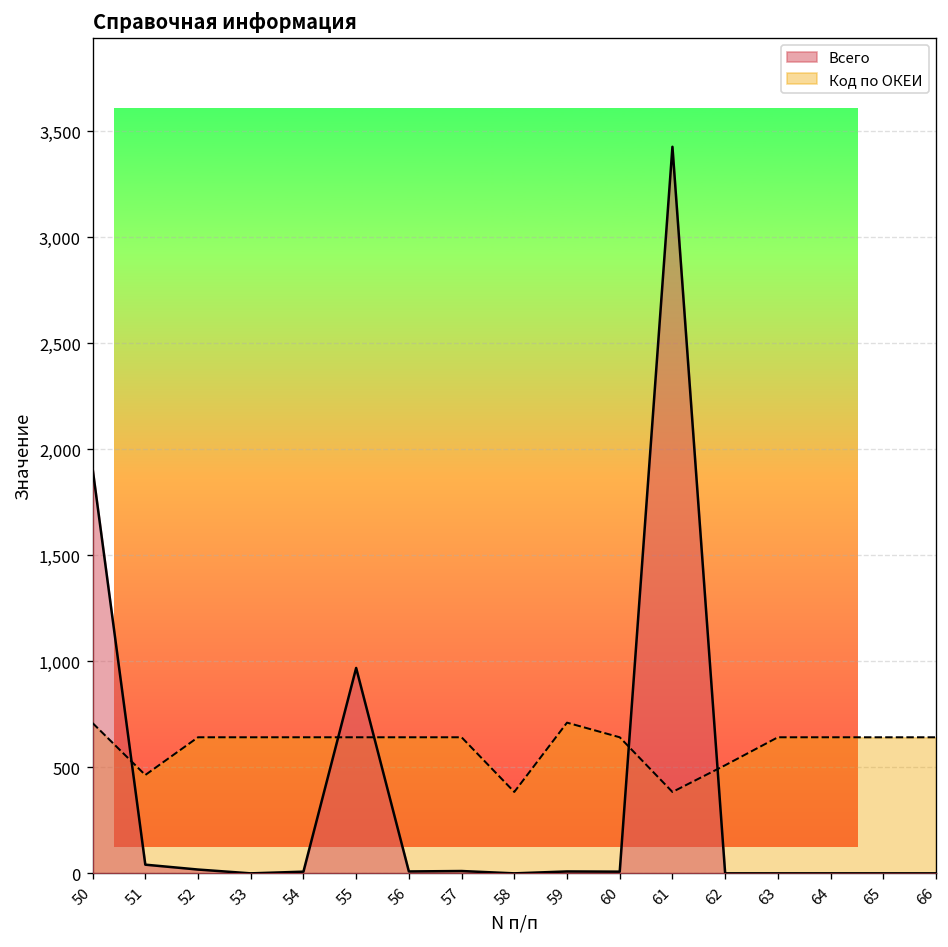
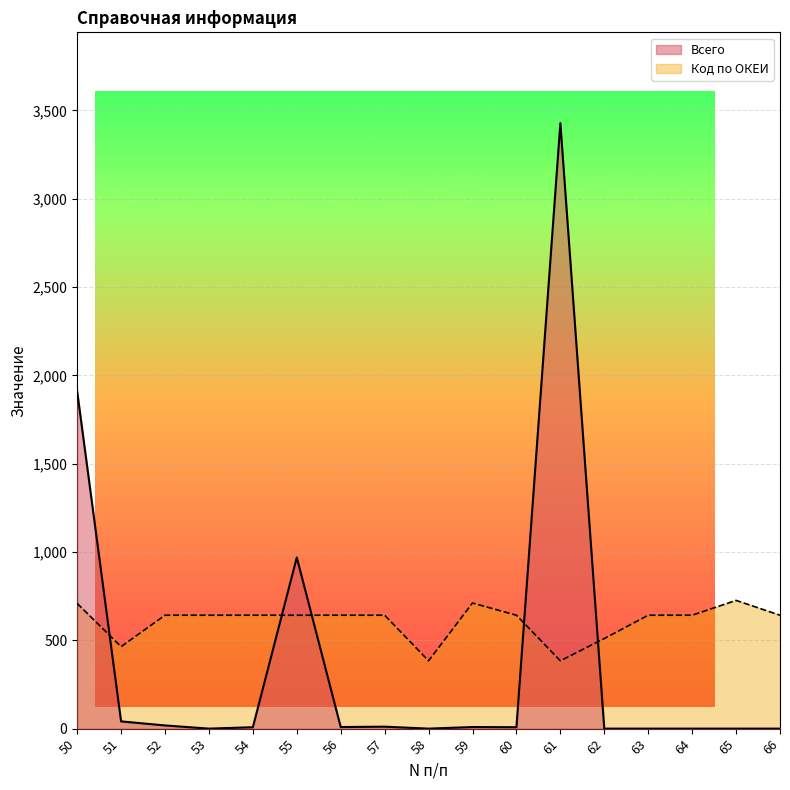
Код по ОКЕИ, 65: 640 -> 730
